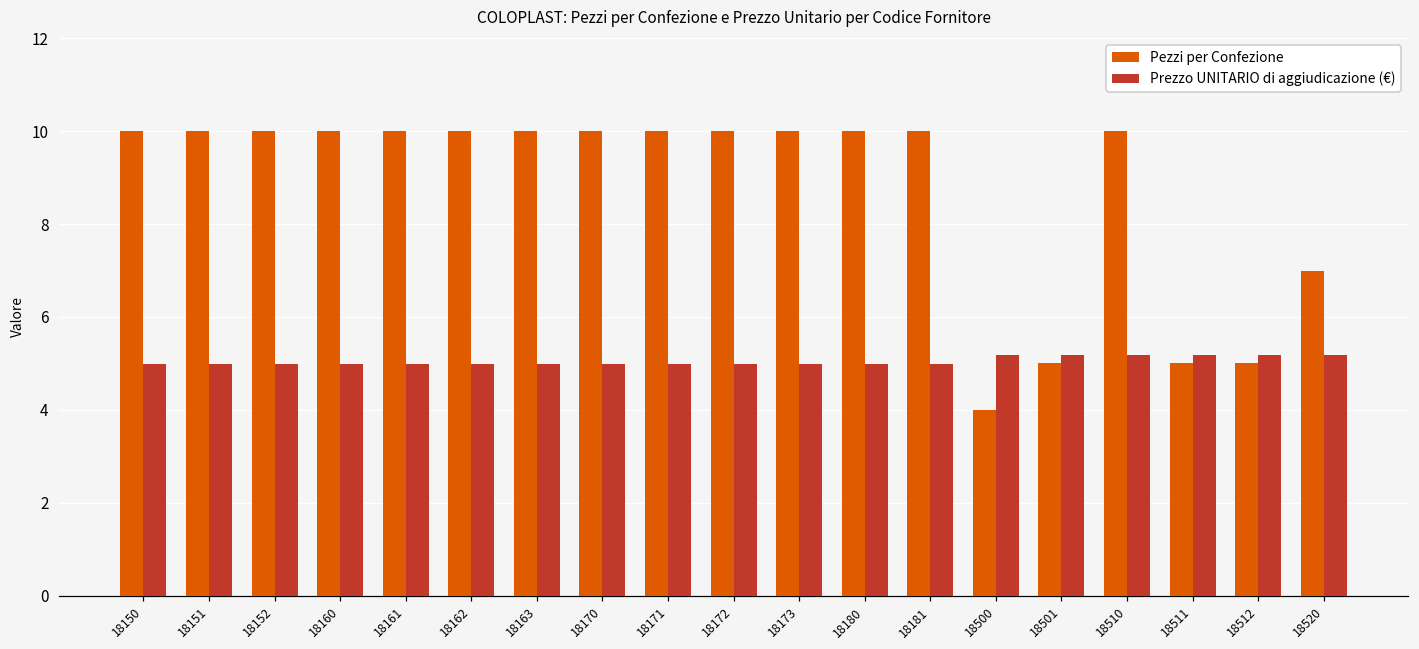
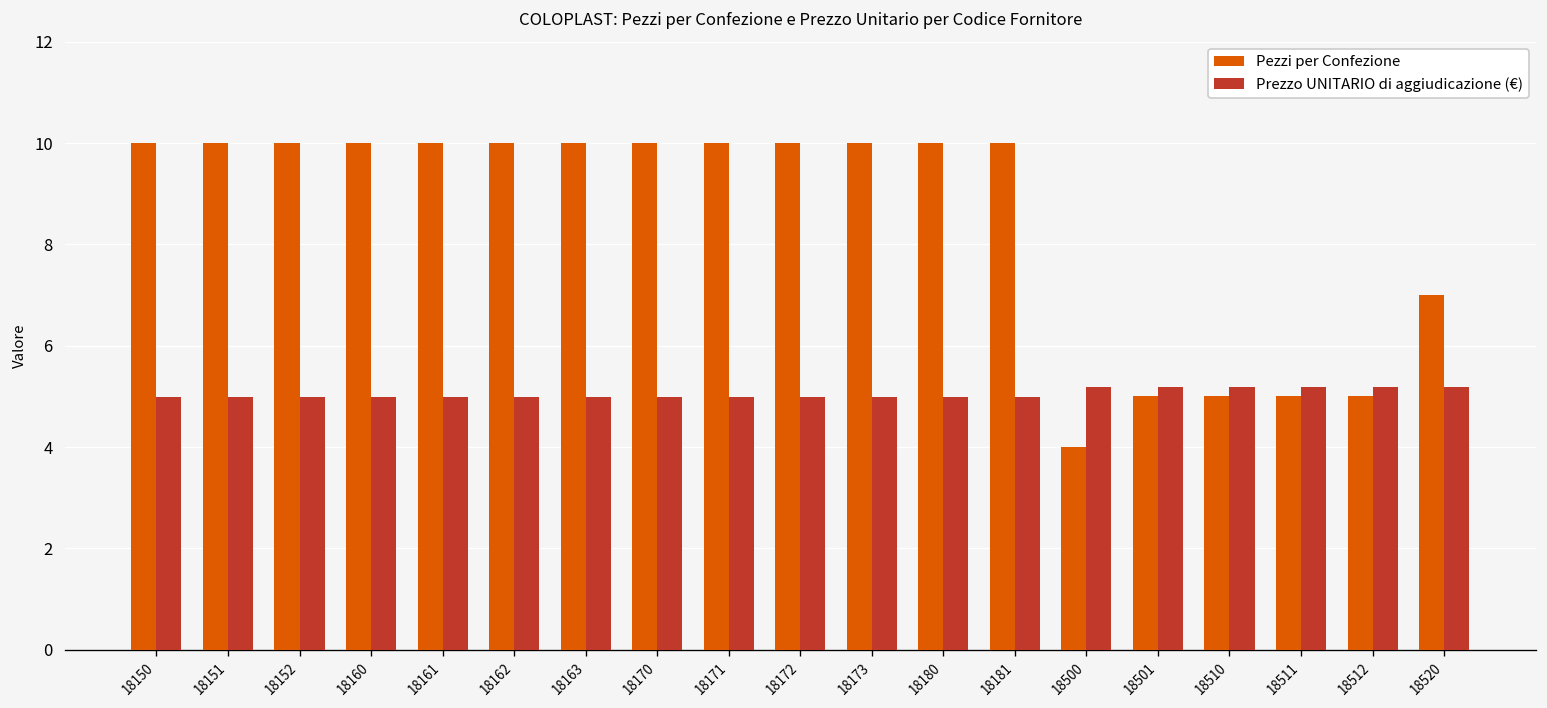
Pezzi per Confezione, 18510: 10 -> 5
